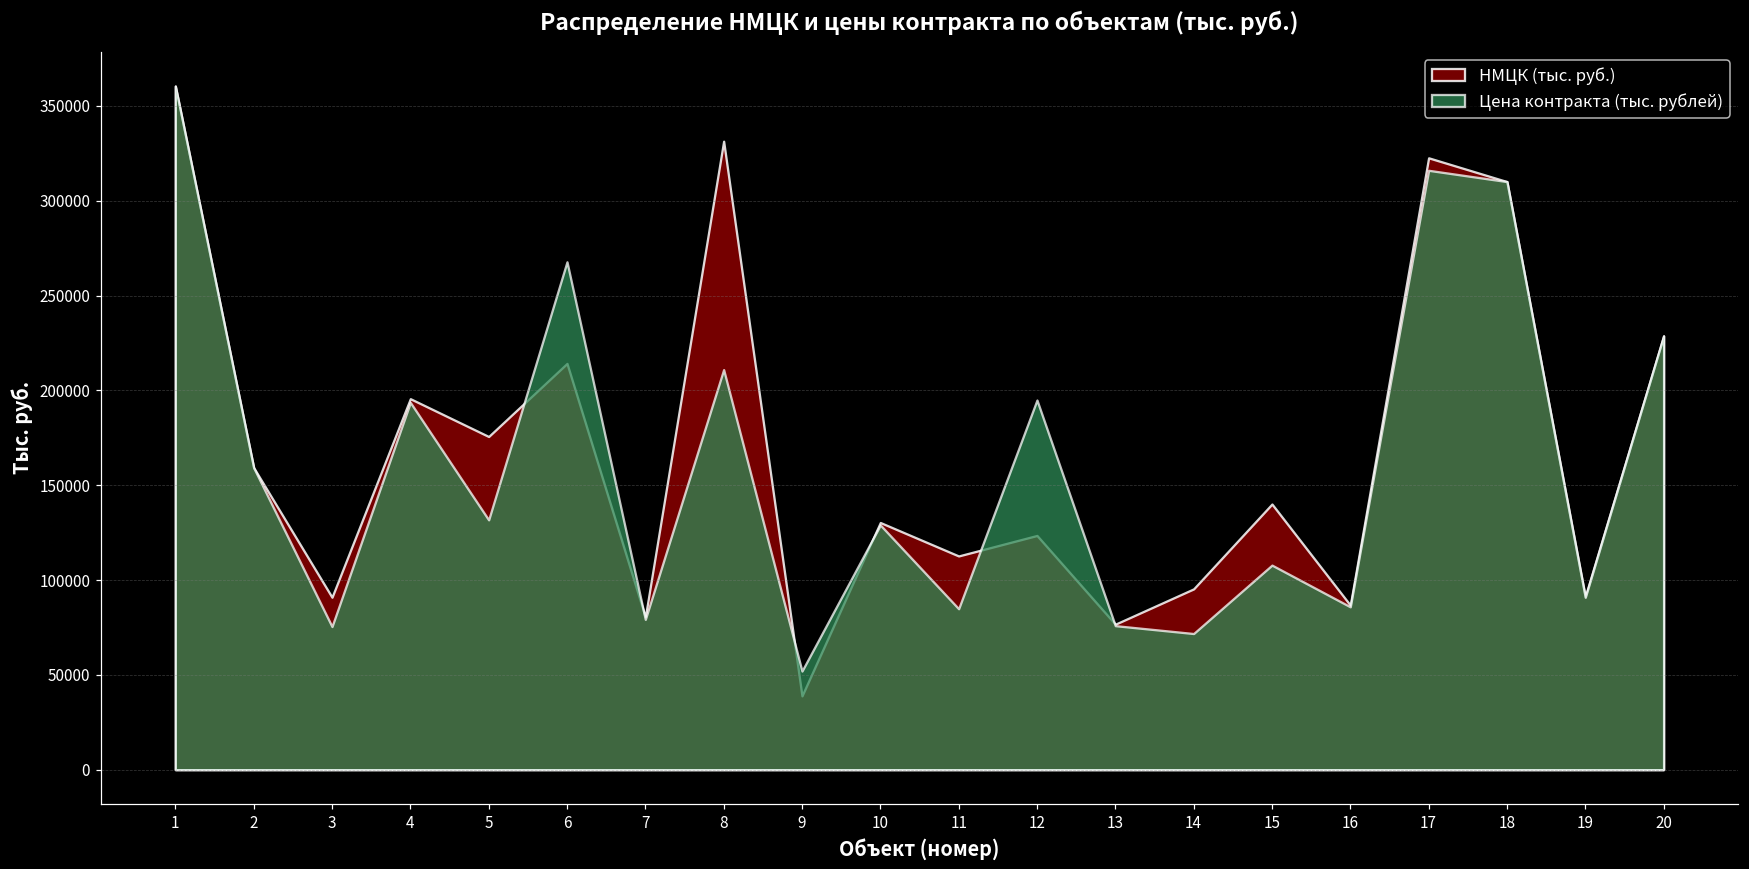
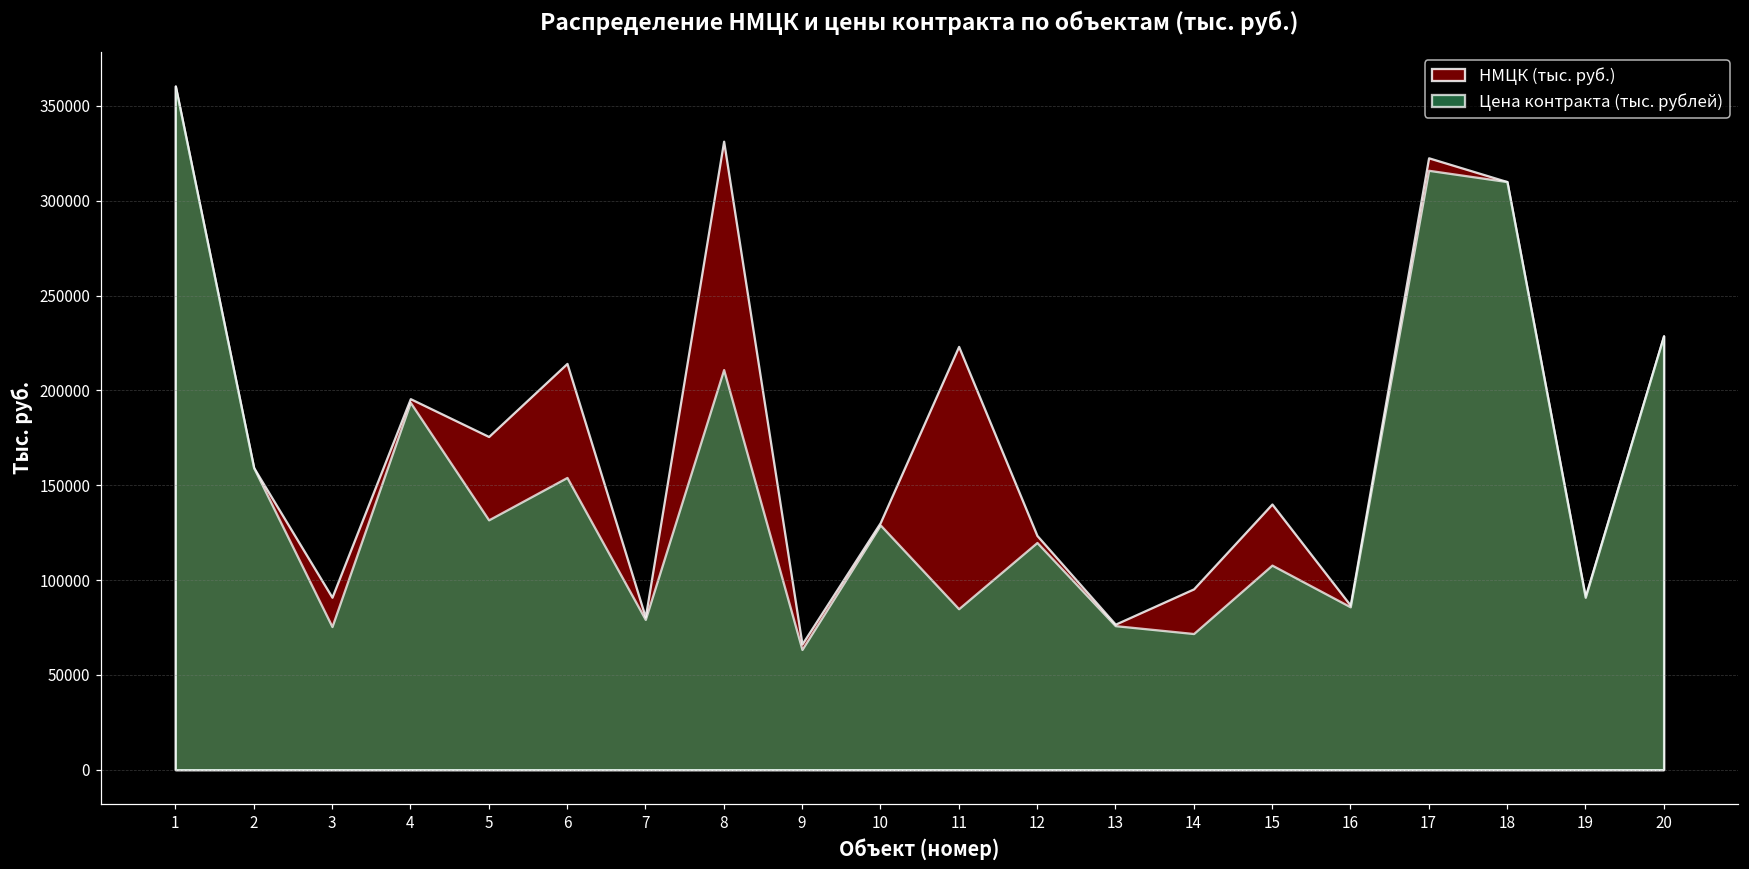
Цена контракта (тыс. рублей), 6: 268000 -> 154000
НМЦК (тыс. руб.), 9: 39000 -> 66000
Цена контракта (тыс. рублей), 9: 52000 -> 63000
НМЦК (тыс. руб.), 11: 113000 -> 223000
Цена контракта (тыс. рублей), 12: 195000 -> 120000
